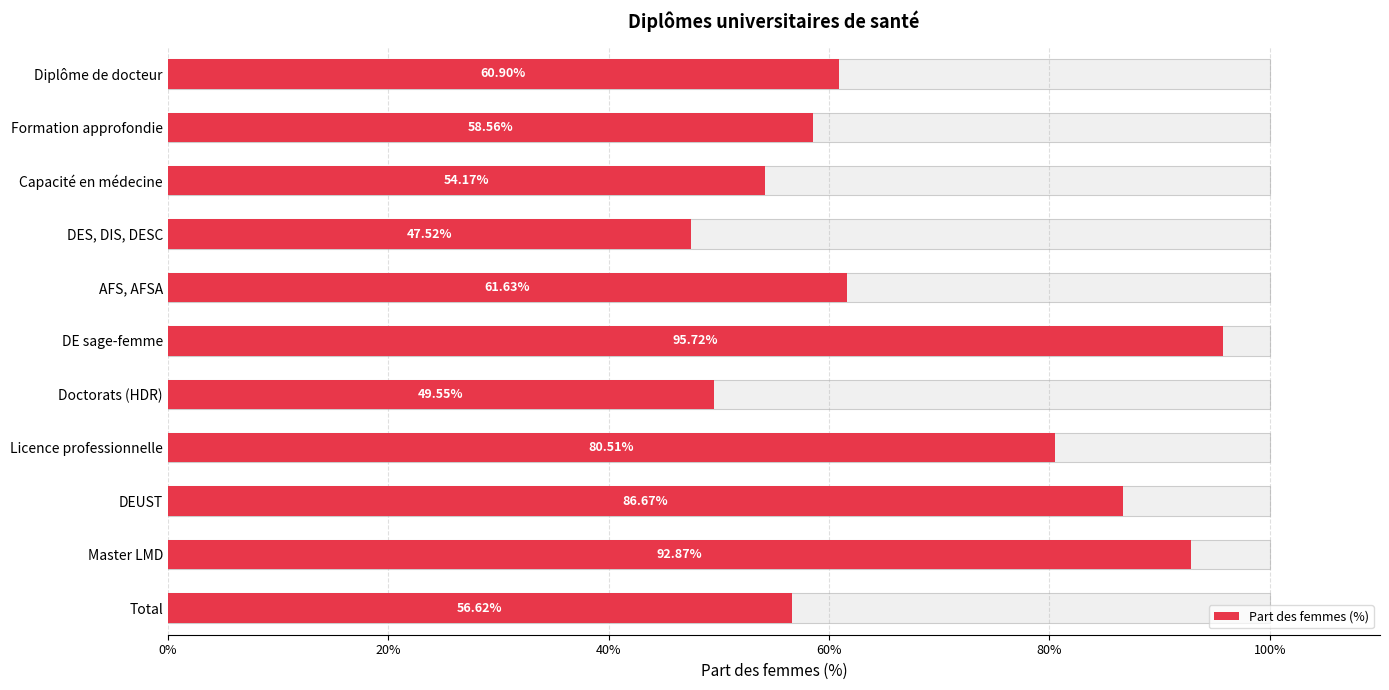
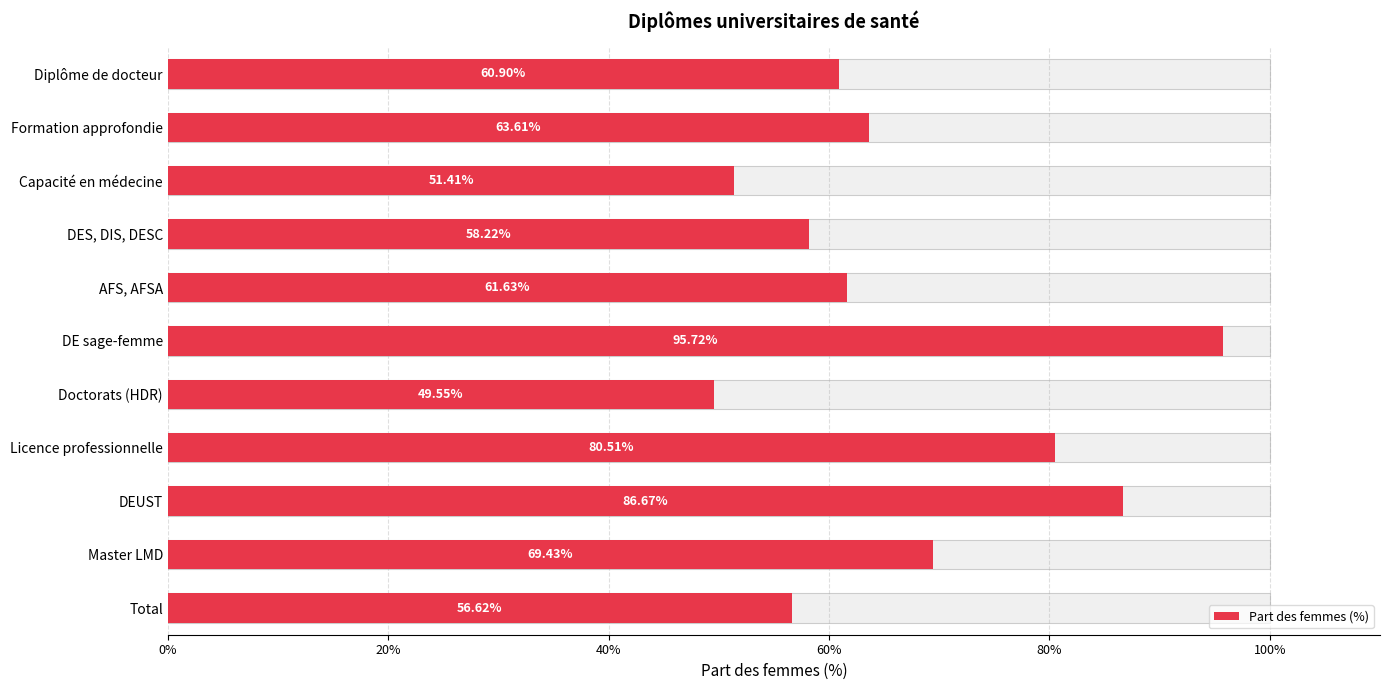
Part des femmes (%), Formation approfondie: 58.56% -> 63.61%
Part des femmes (%), Capacité en médecine: 54.17% -> 51.41%
Part des femmes (%), DES, DIS, DESC: 47.52% -> 58.22%
Part des femmes (%), Master LMD: 92.87% -> 69.43%
